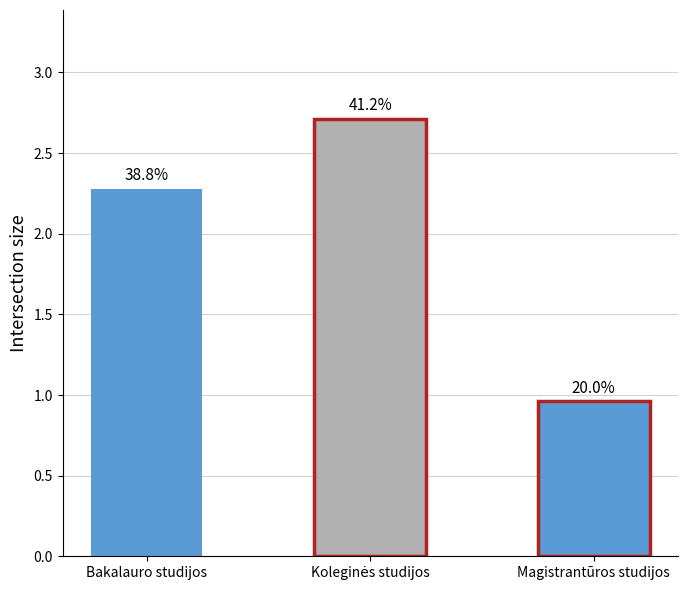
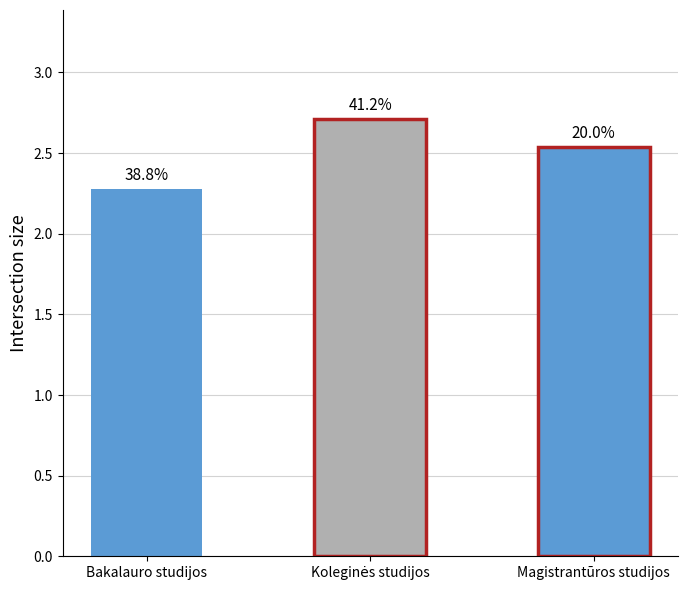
Magistrantūros studijos: 0.96 -> 2.54
